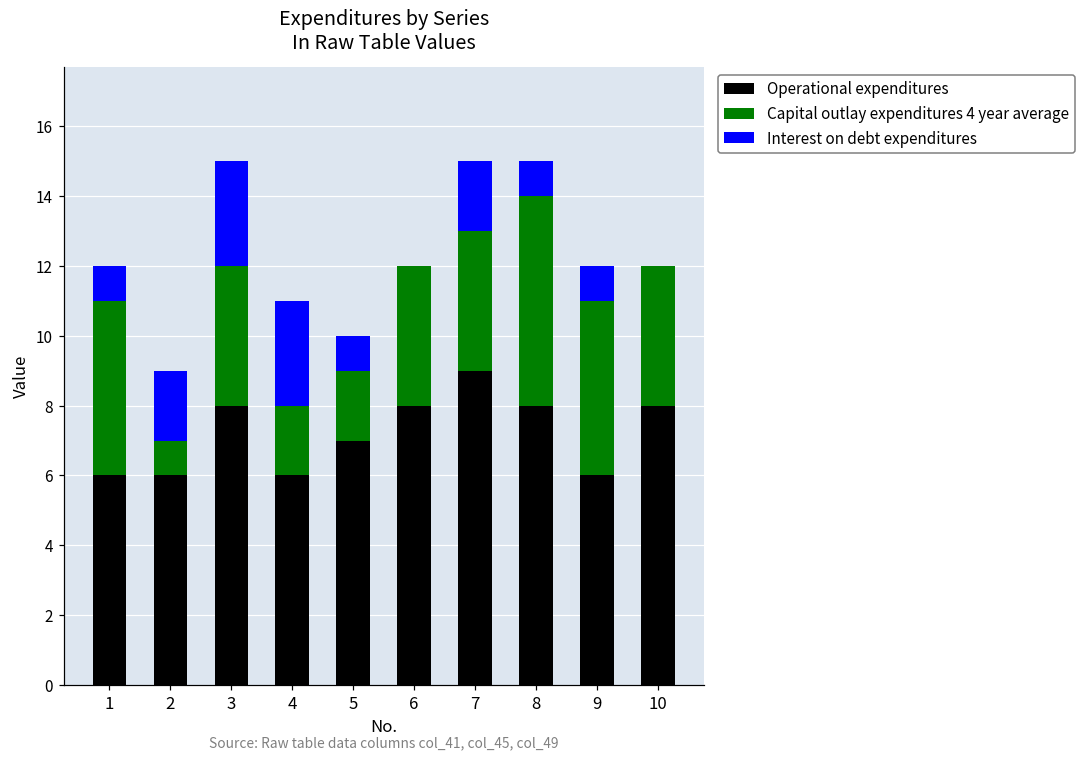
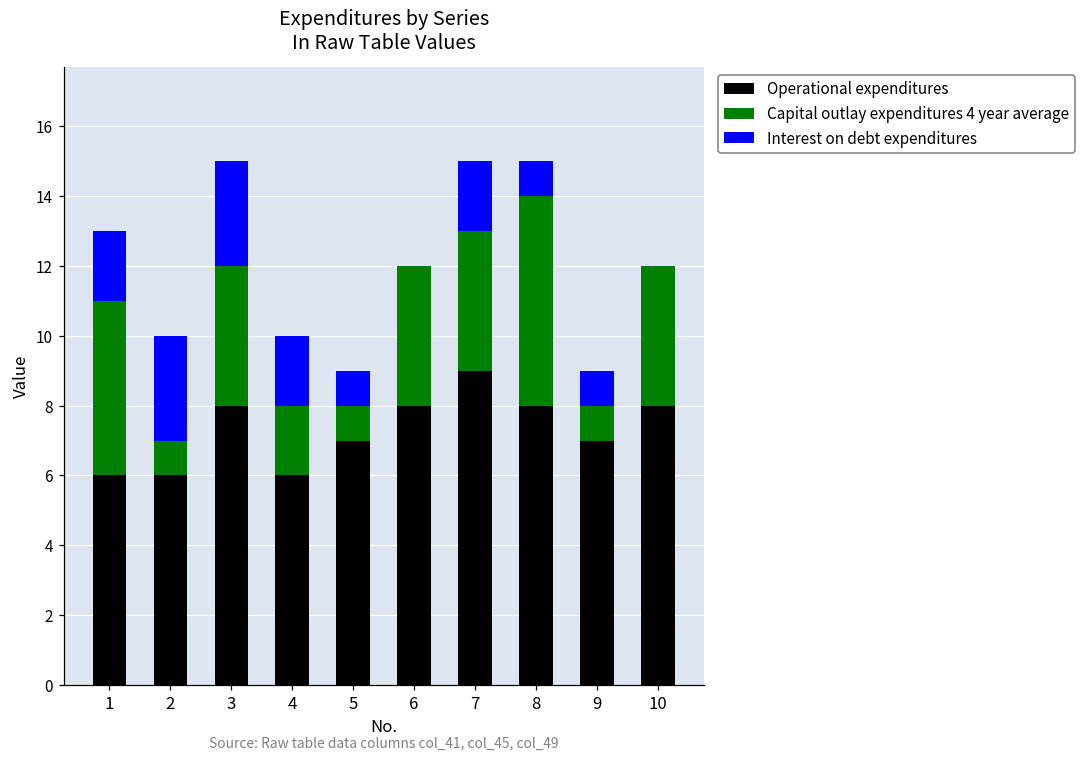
Interest on debt expenditures, 1: 1 -> 2
Interest on debt expenditures, 2: 2 -> 3
Interest on debt expenditures, 4: 3 -> 2
Capital outlay expenditures 4 year average, 5: 2 -> 1
Operational expenditures, 9: 6 -> 7
Capital outlay expenditures 4 year average, 9: 5 -> 1
